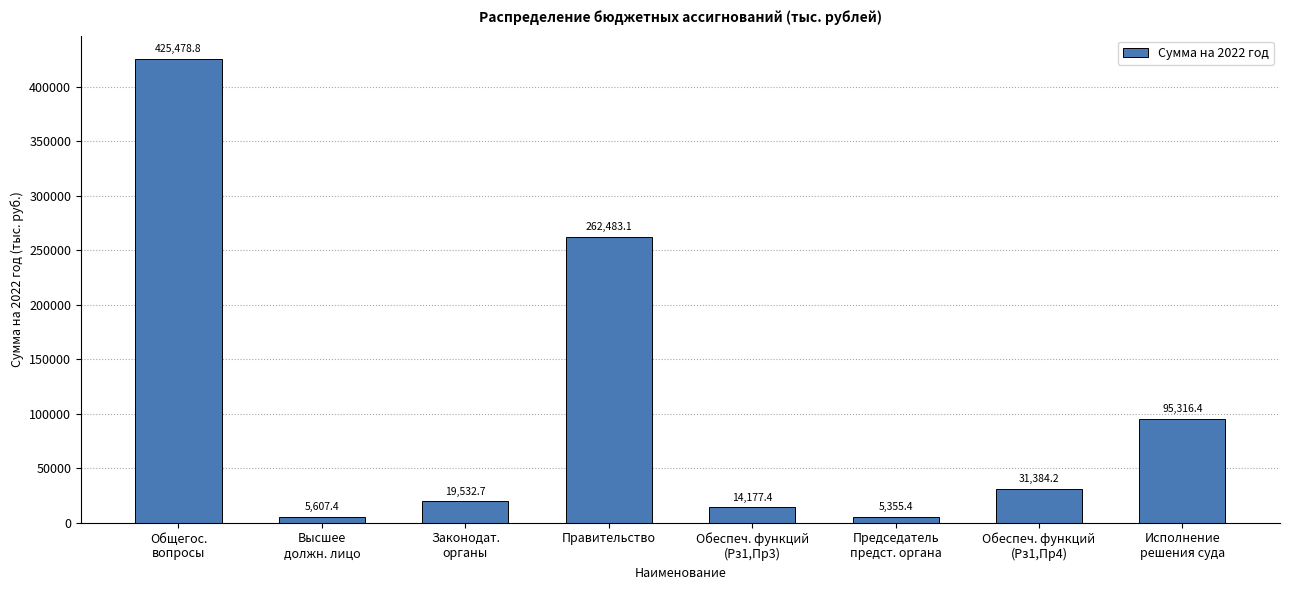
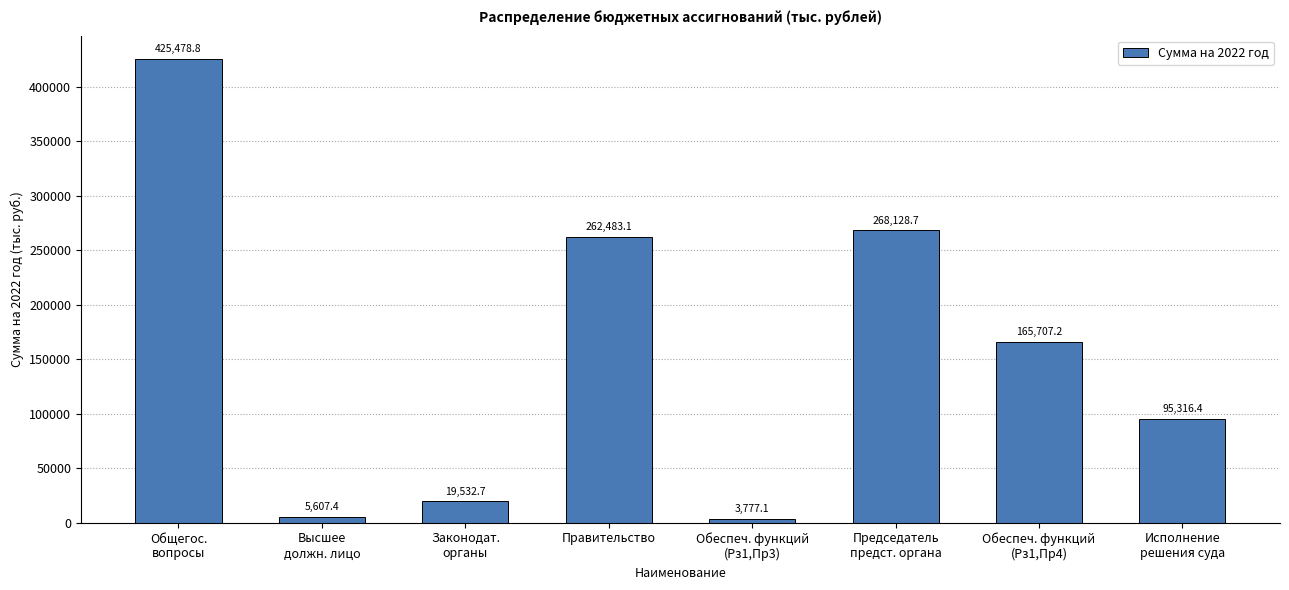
Обеспеч. функций (Рз1,Пр3): 14,177.4 -> 3,777.1
Председатель предст. органа: 5,355.4 -> 268,128.7
Обеспеч. функций (Рз1,Пр4): 31,384.2 -> 165,707.2
